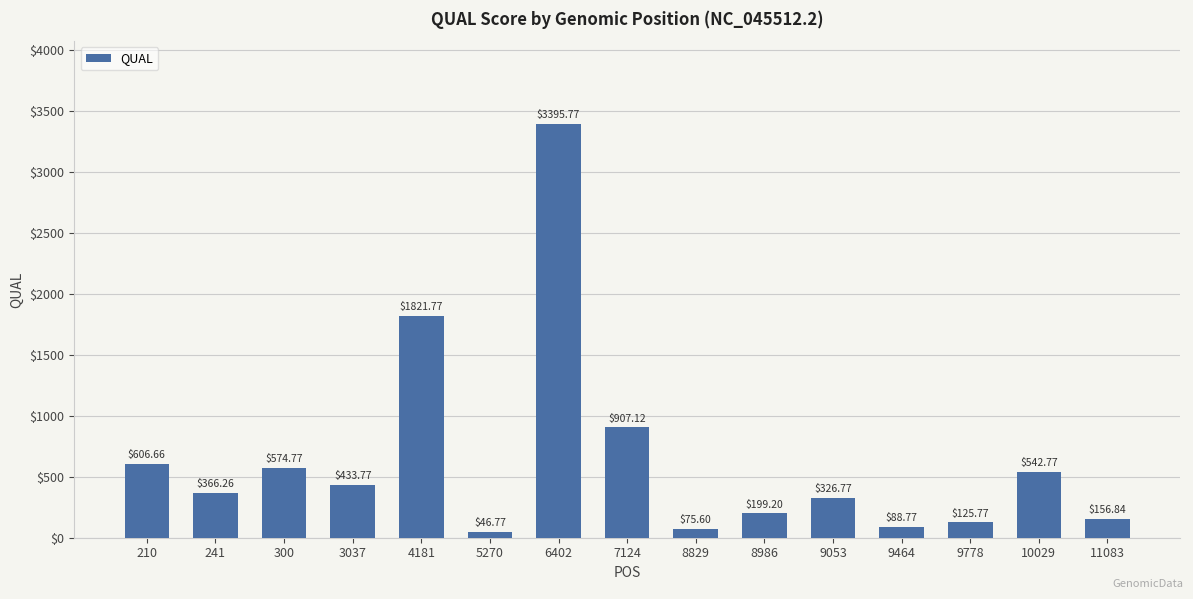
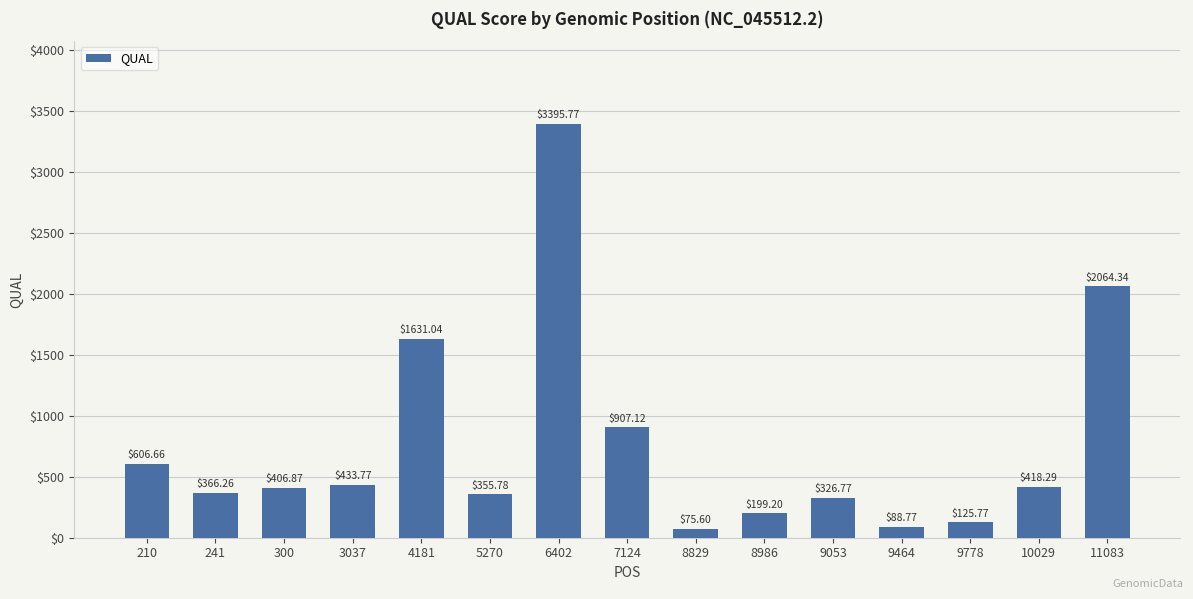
300: $574.77 -> $406.87
4181: $1821.77 -> $1631.04
5270: $46.77 -> $355.78
10029: $542.77 -> $418.29
11083: $156.84 -> $2064.34
